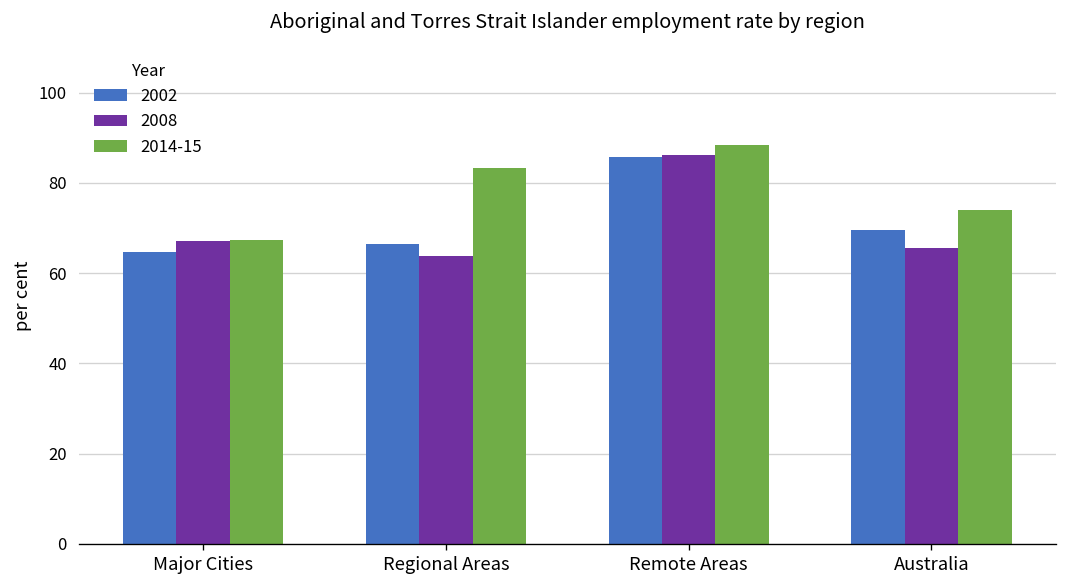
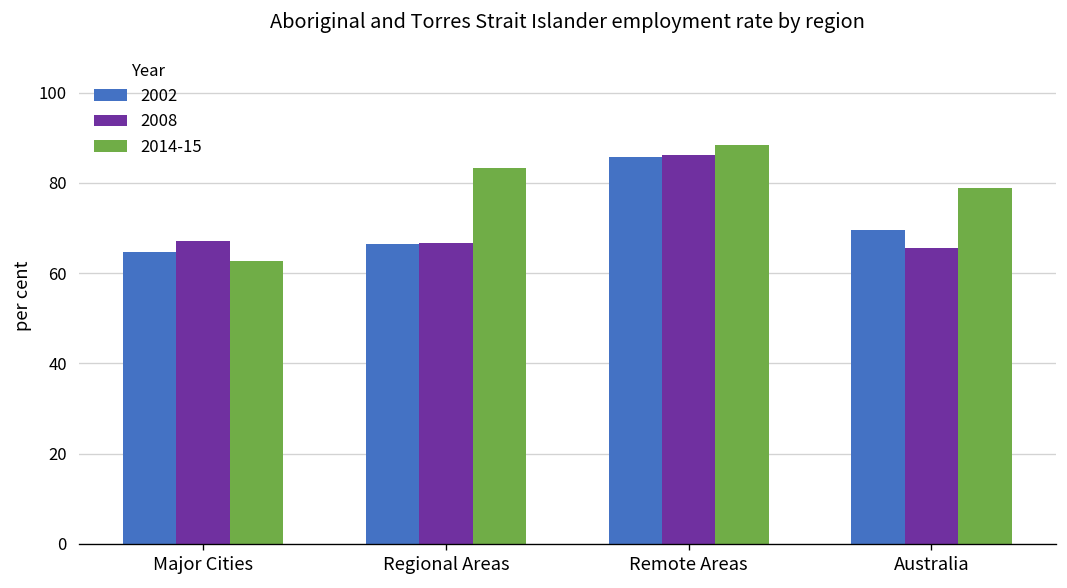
2014-15, Major Cities: 67 -> 63
2008, Regional Areas: 64 -> 67
2014-15, Australia: 74 -> 79
